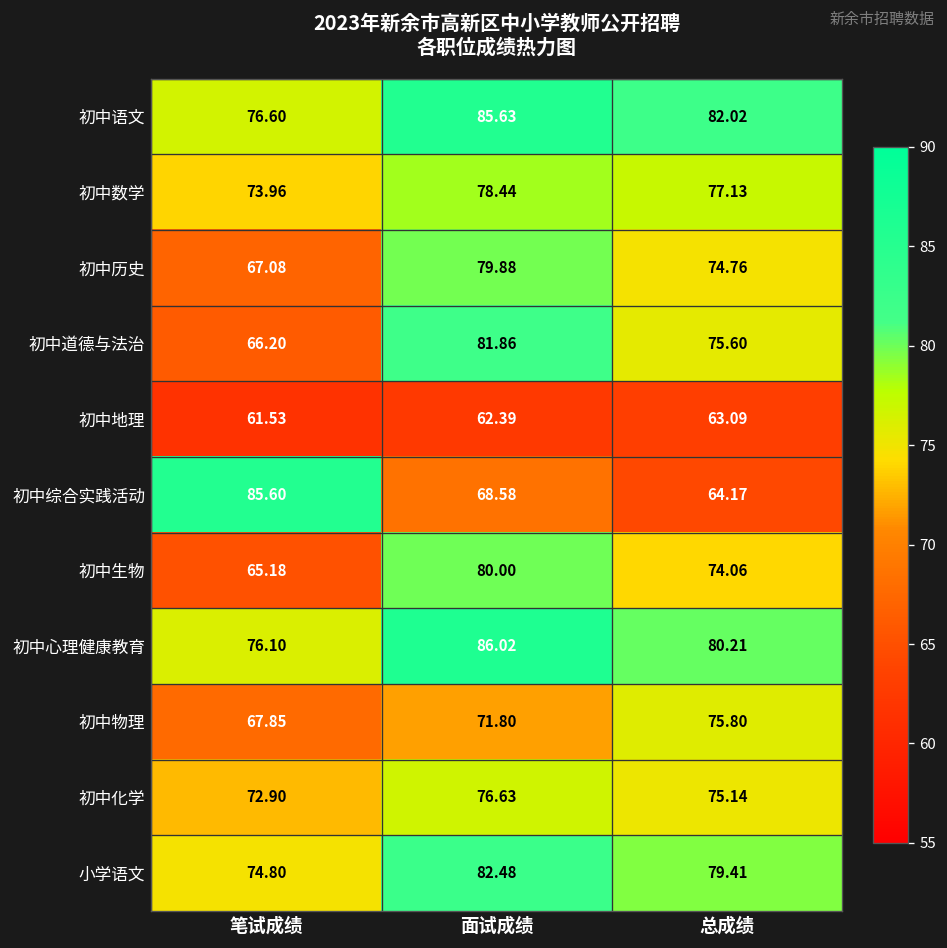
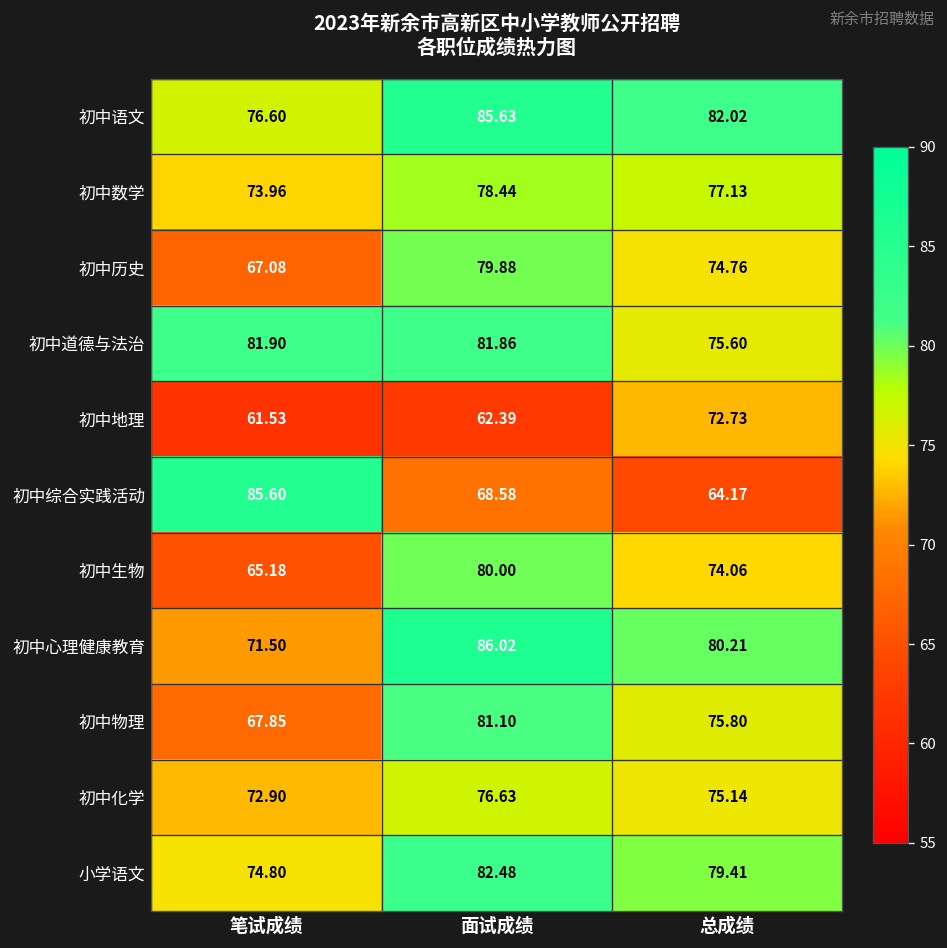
初中道德与法治, 笔试成绩: 66.20 -> 81.90
初中地理, 总成绩: 63.09 -> 72.73
初中心理健康教育, 笔试成绩: 76.10 -> 71.50
初中物理, 面试成绩: 71.80 -> 81.10
